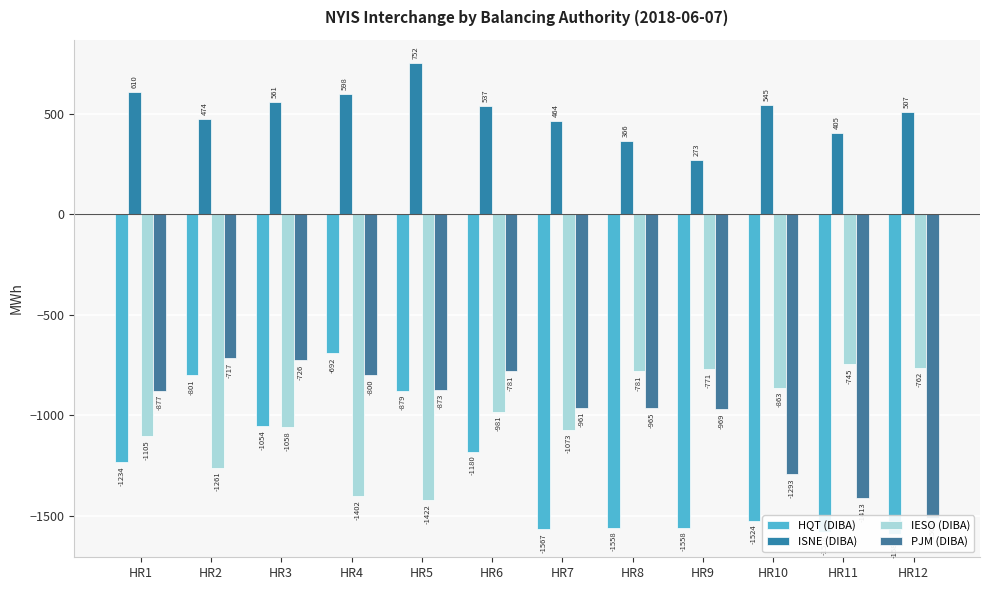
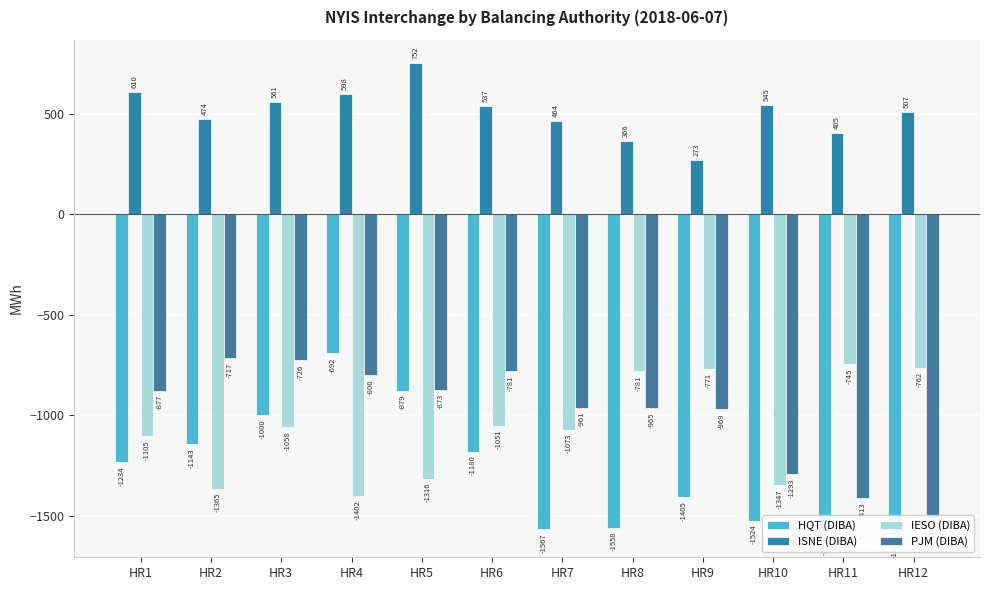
HQT (DIBA), HR2: -801 -> -1143
IESO (DIBA), HR2: -1261 -> -1365
HQT (DIBA), HR3: -1054 -> -1000
IESO (DIBA), HR5: -1422 -> -1316
IESO (DIBA), HR6: -981 -> -1051
HQT (DIBA), HR9: -1558 -> -1405
IESO (DIBA), HR10: -863 -> -1347
